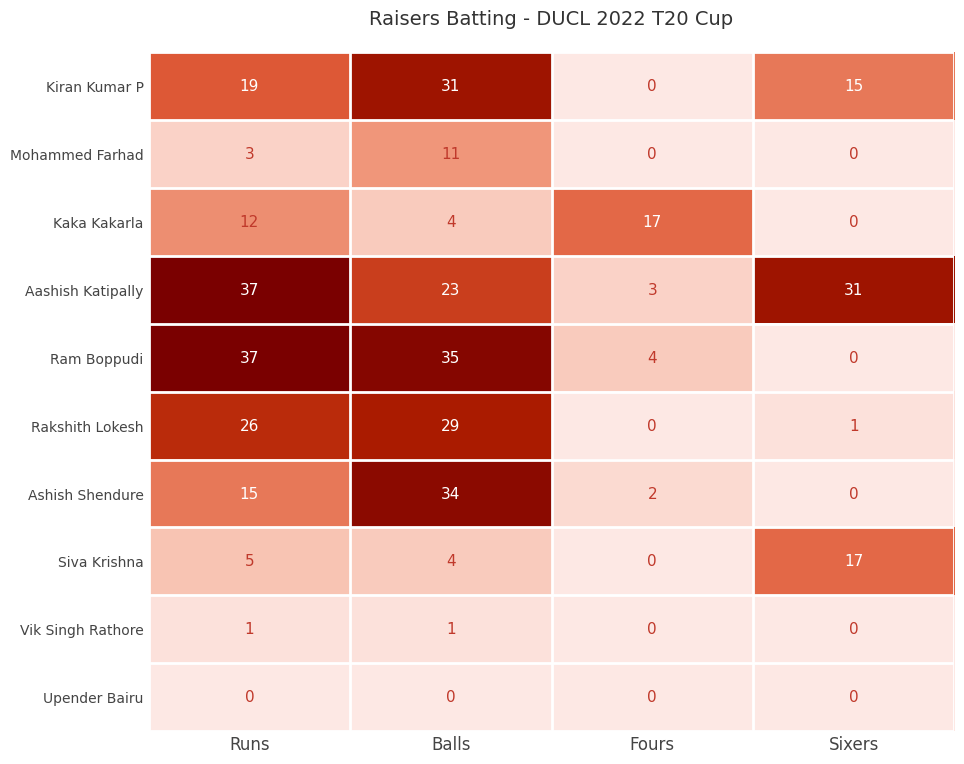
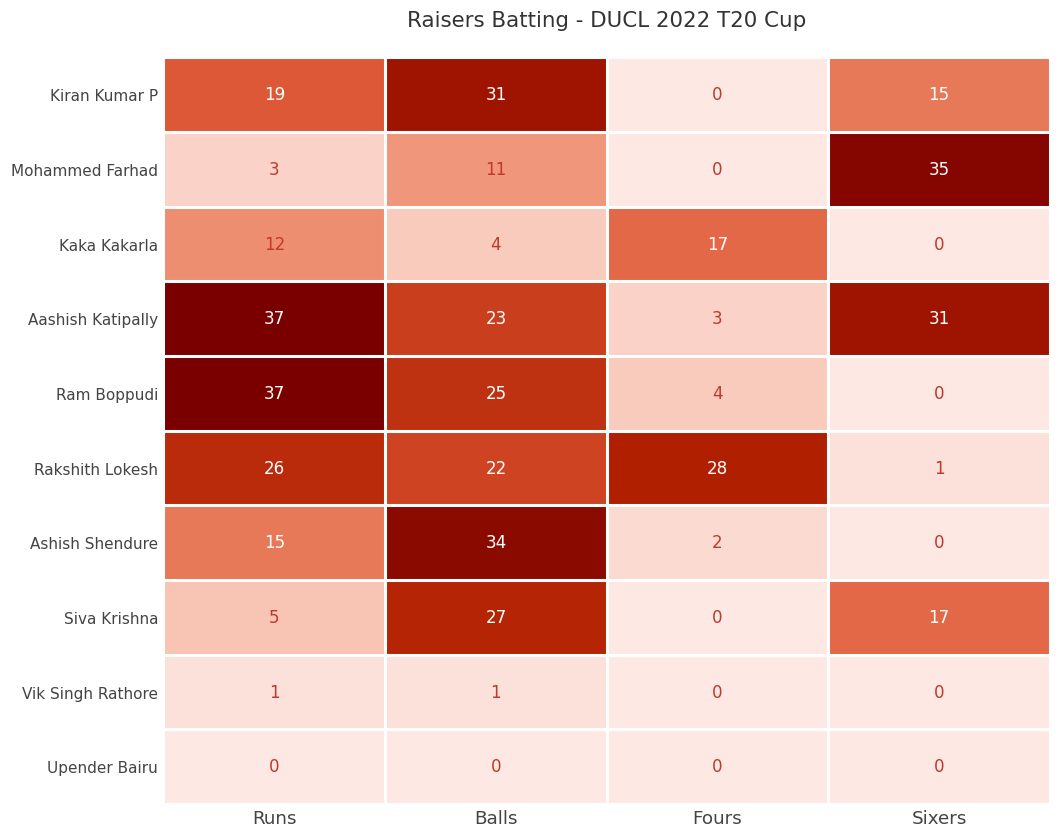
Mohammed Farhad, Sixers: 0 -> 35
Ram Boppudi, Balls: 35 -> 25
Rakshith Lokesh, Balls: 29 -> 22
Rakshith Lokesh, Fours: 0 -> 28
Siva Krishna, Balls: 4 -> 27
